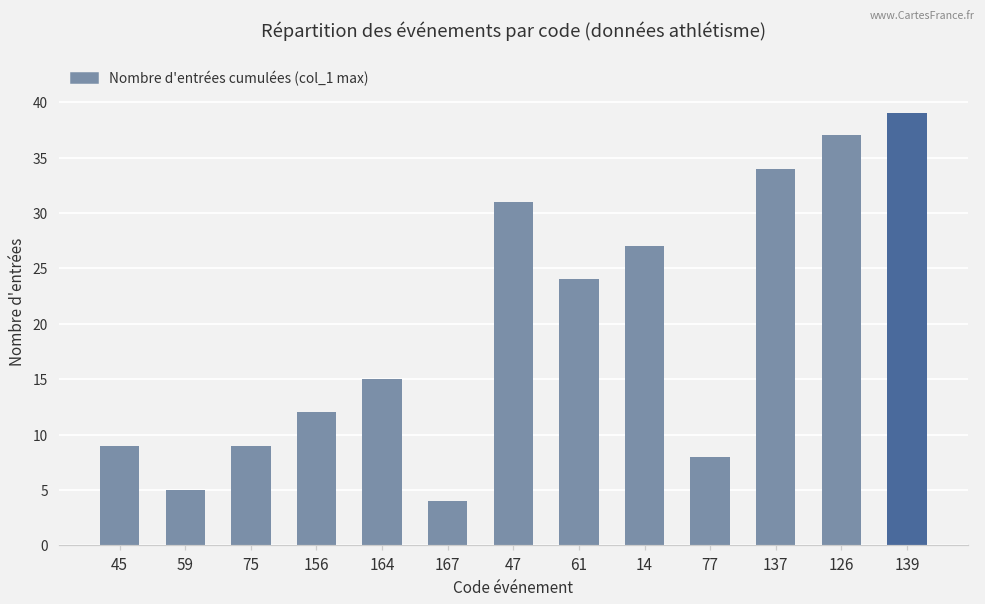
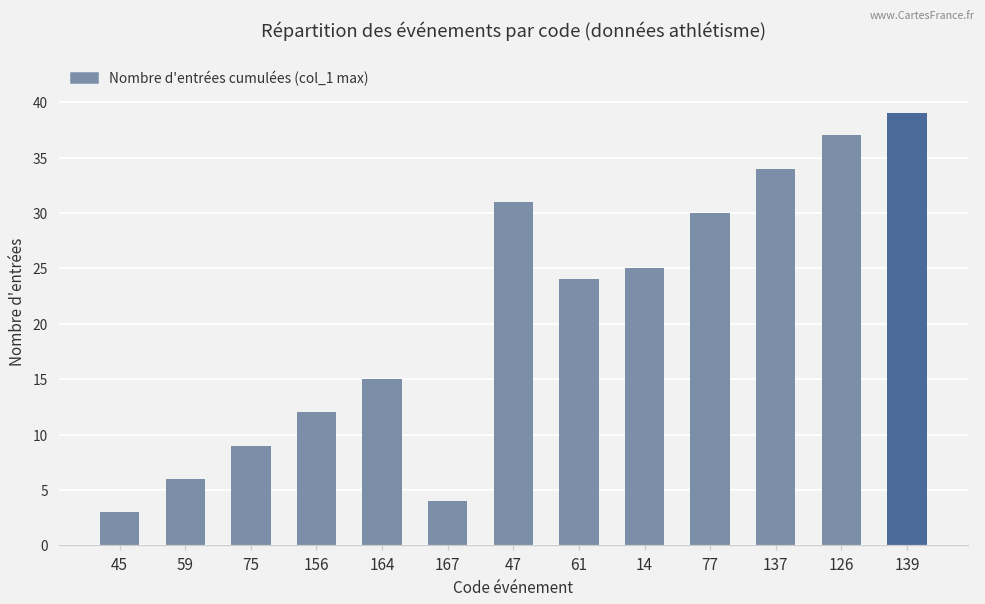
45: 9 -> 3
59: 5 -> 6
14: 27 -> 25
77: 8 -> 30
